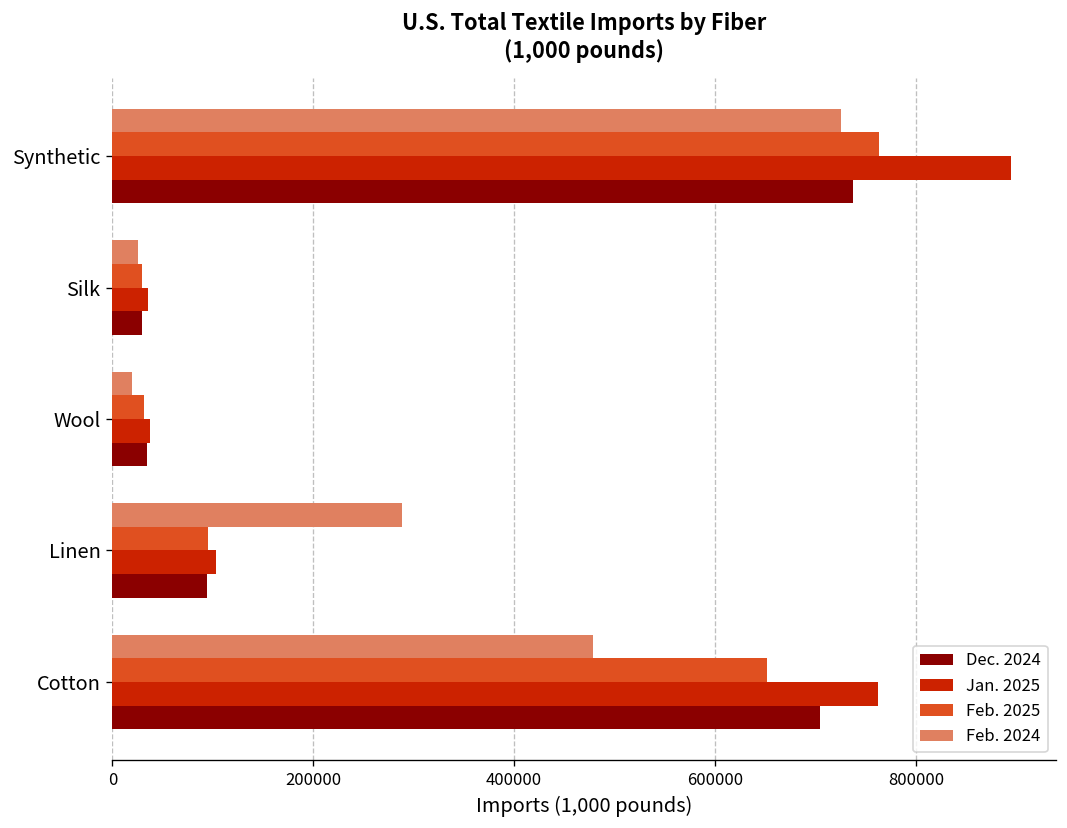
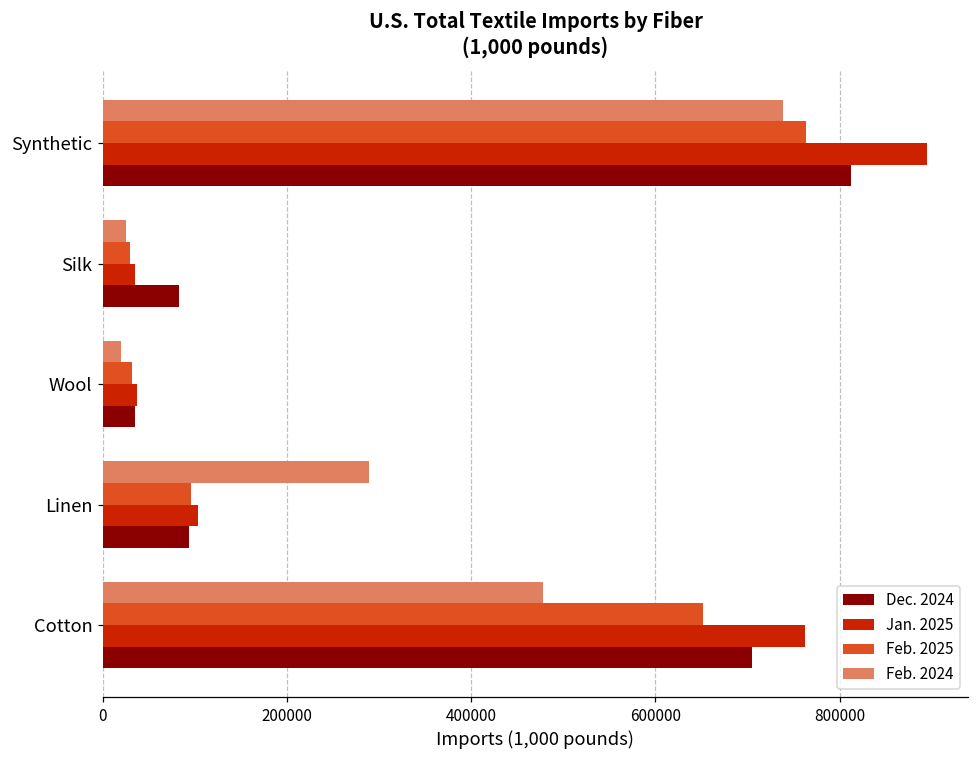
Feb. 2024, Synthetic: 730000 -> 740000
Dec. 2024, Synthetic: 740000 -> 810000
Dec. 2024, Silk: 30000 -> 80000
